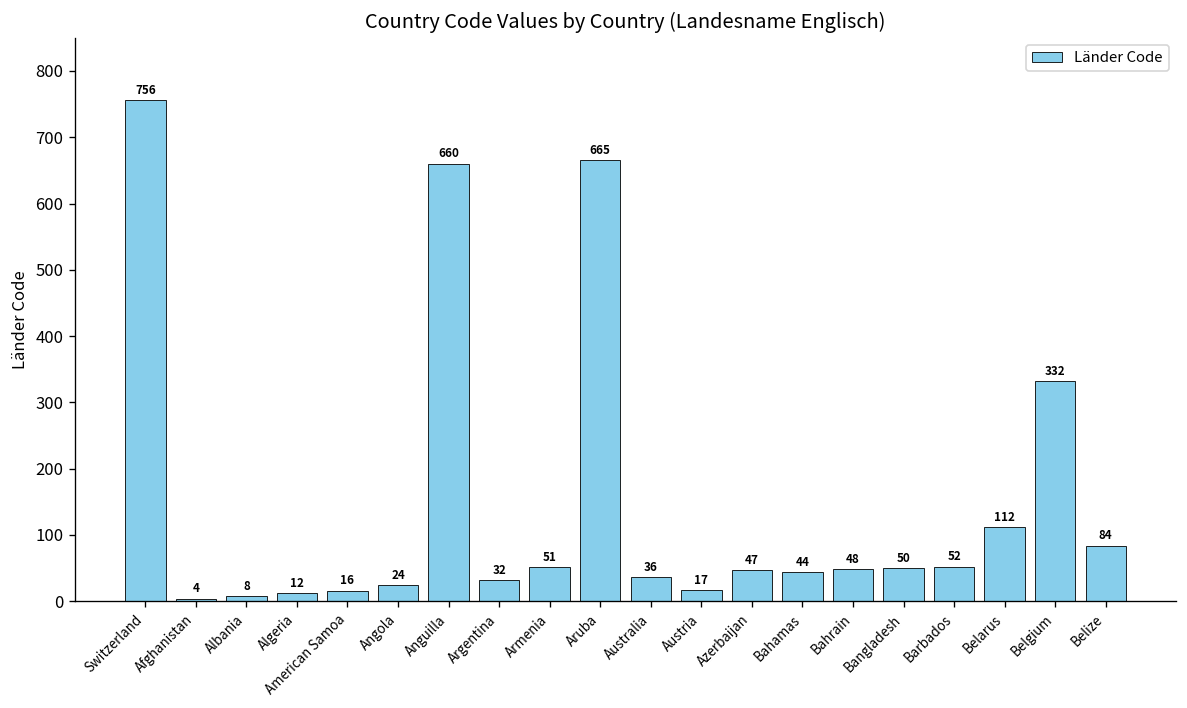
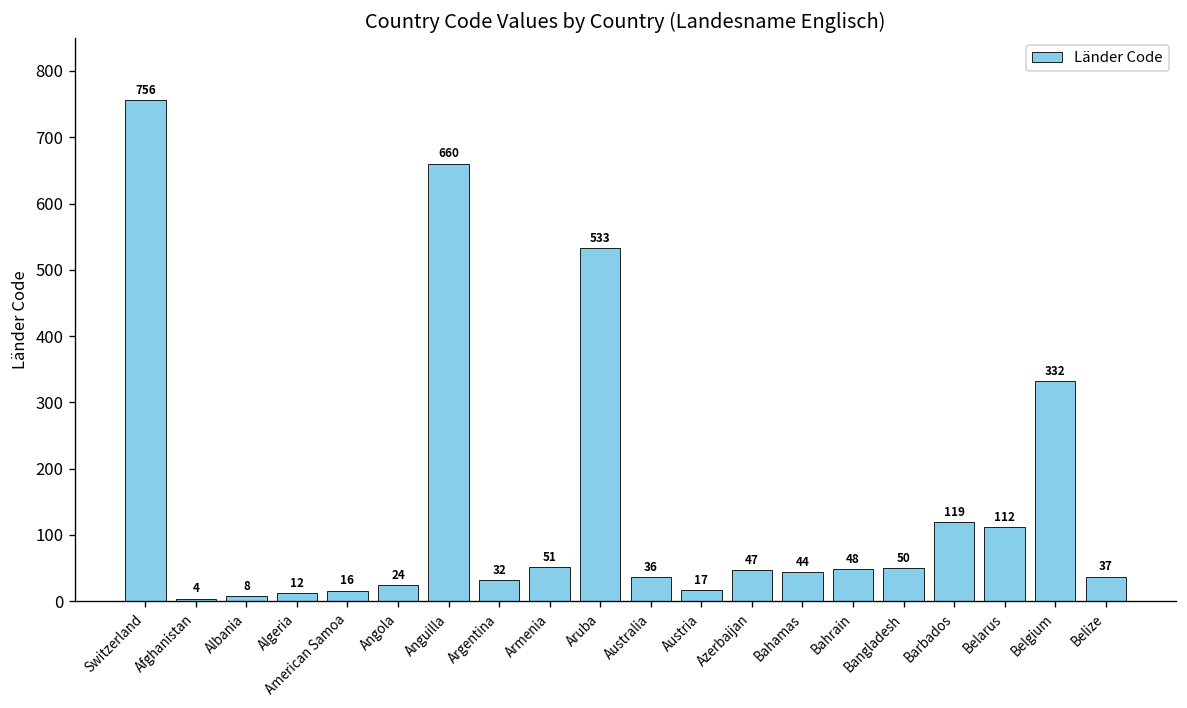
Aruba: 665 -> 533
Barbados: 52 -> 119
Belize: 84 -> 37
